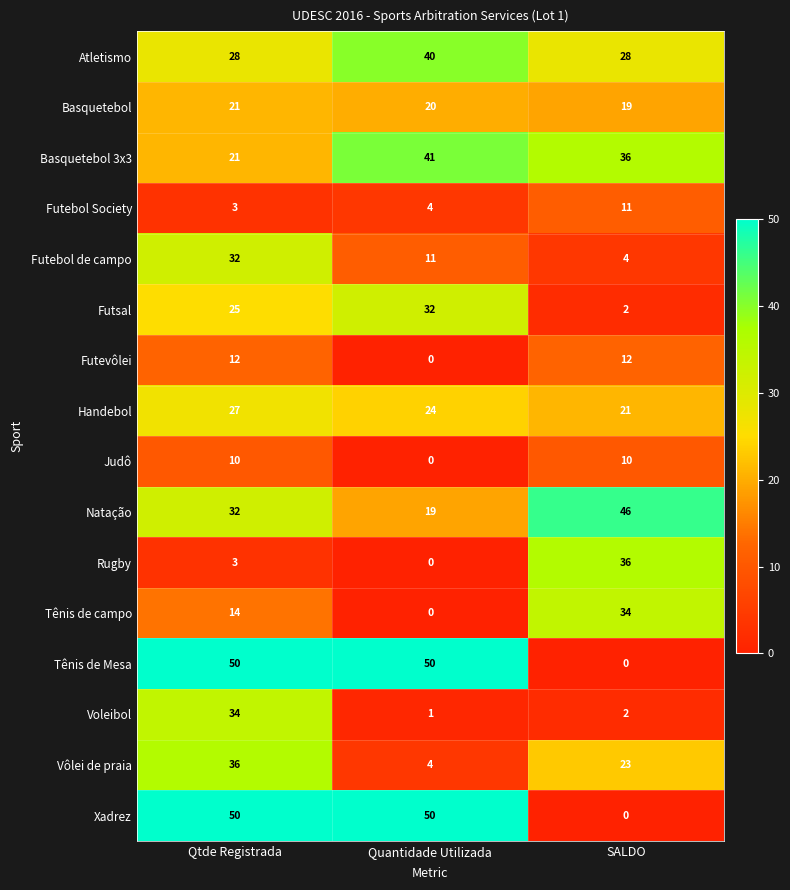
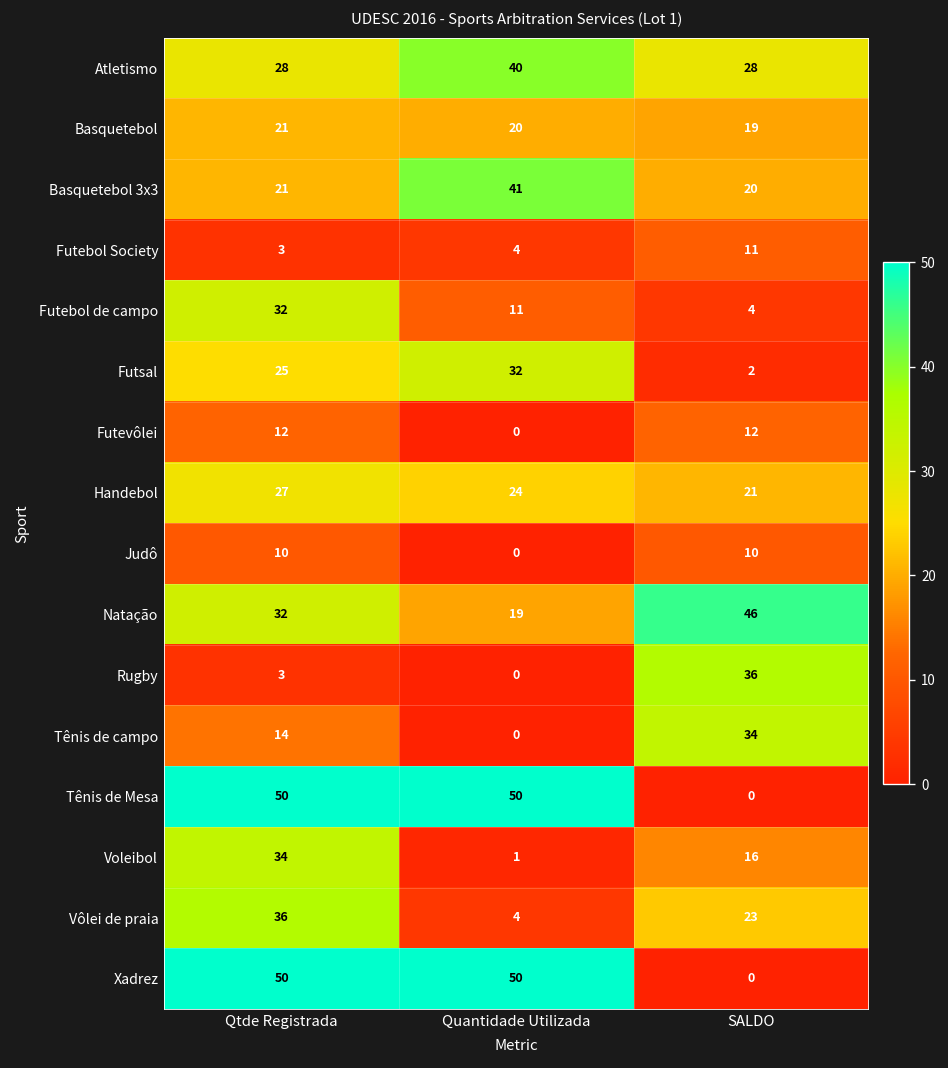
Basquetebol 3x3, SALDO: 36 -> 20
Voleibol, SALDO: 2 -> 16
